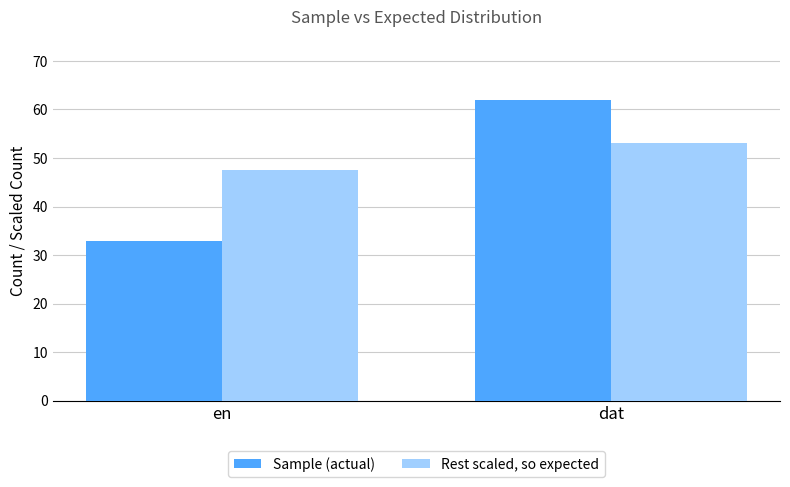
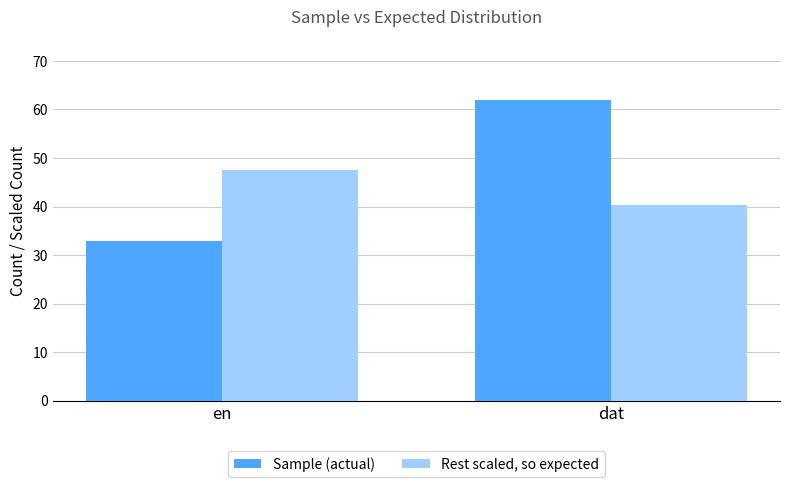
Rest scaled, so expected, dat: 53 -> 40
